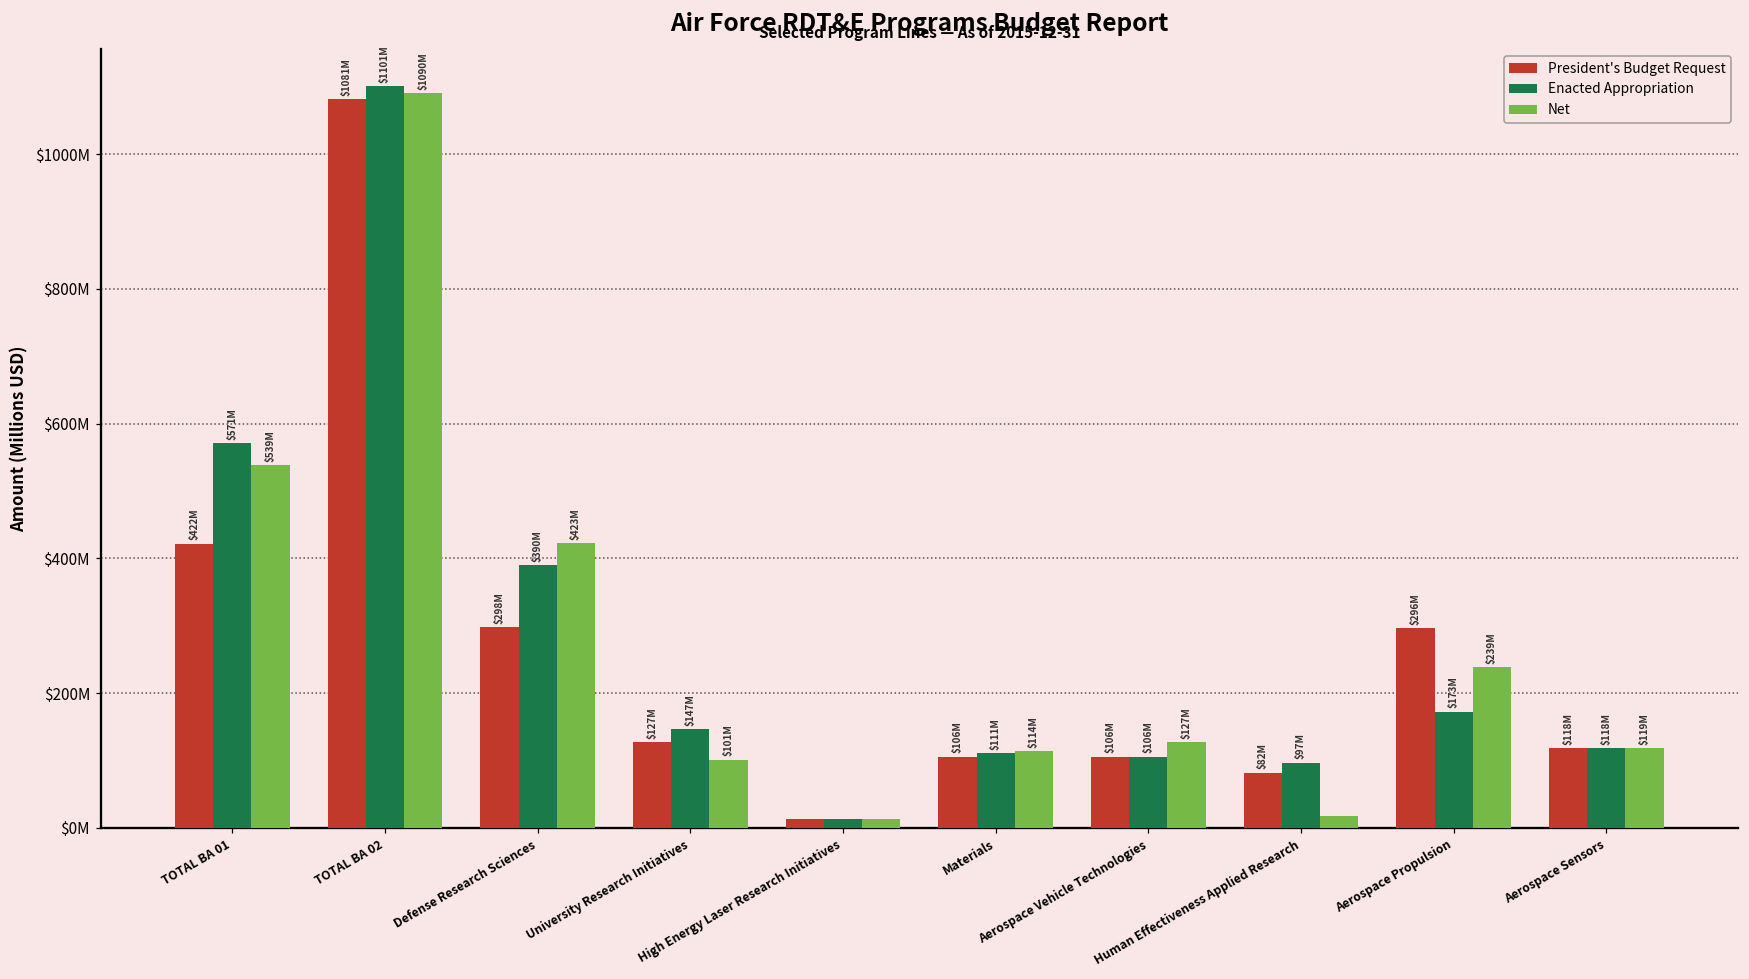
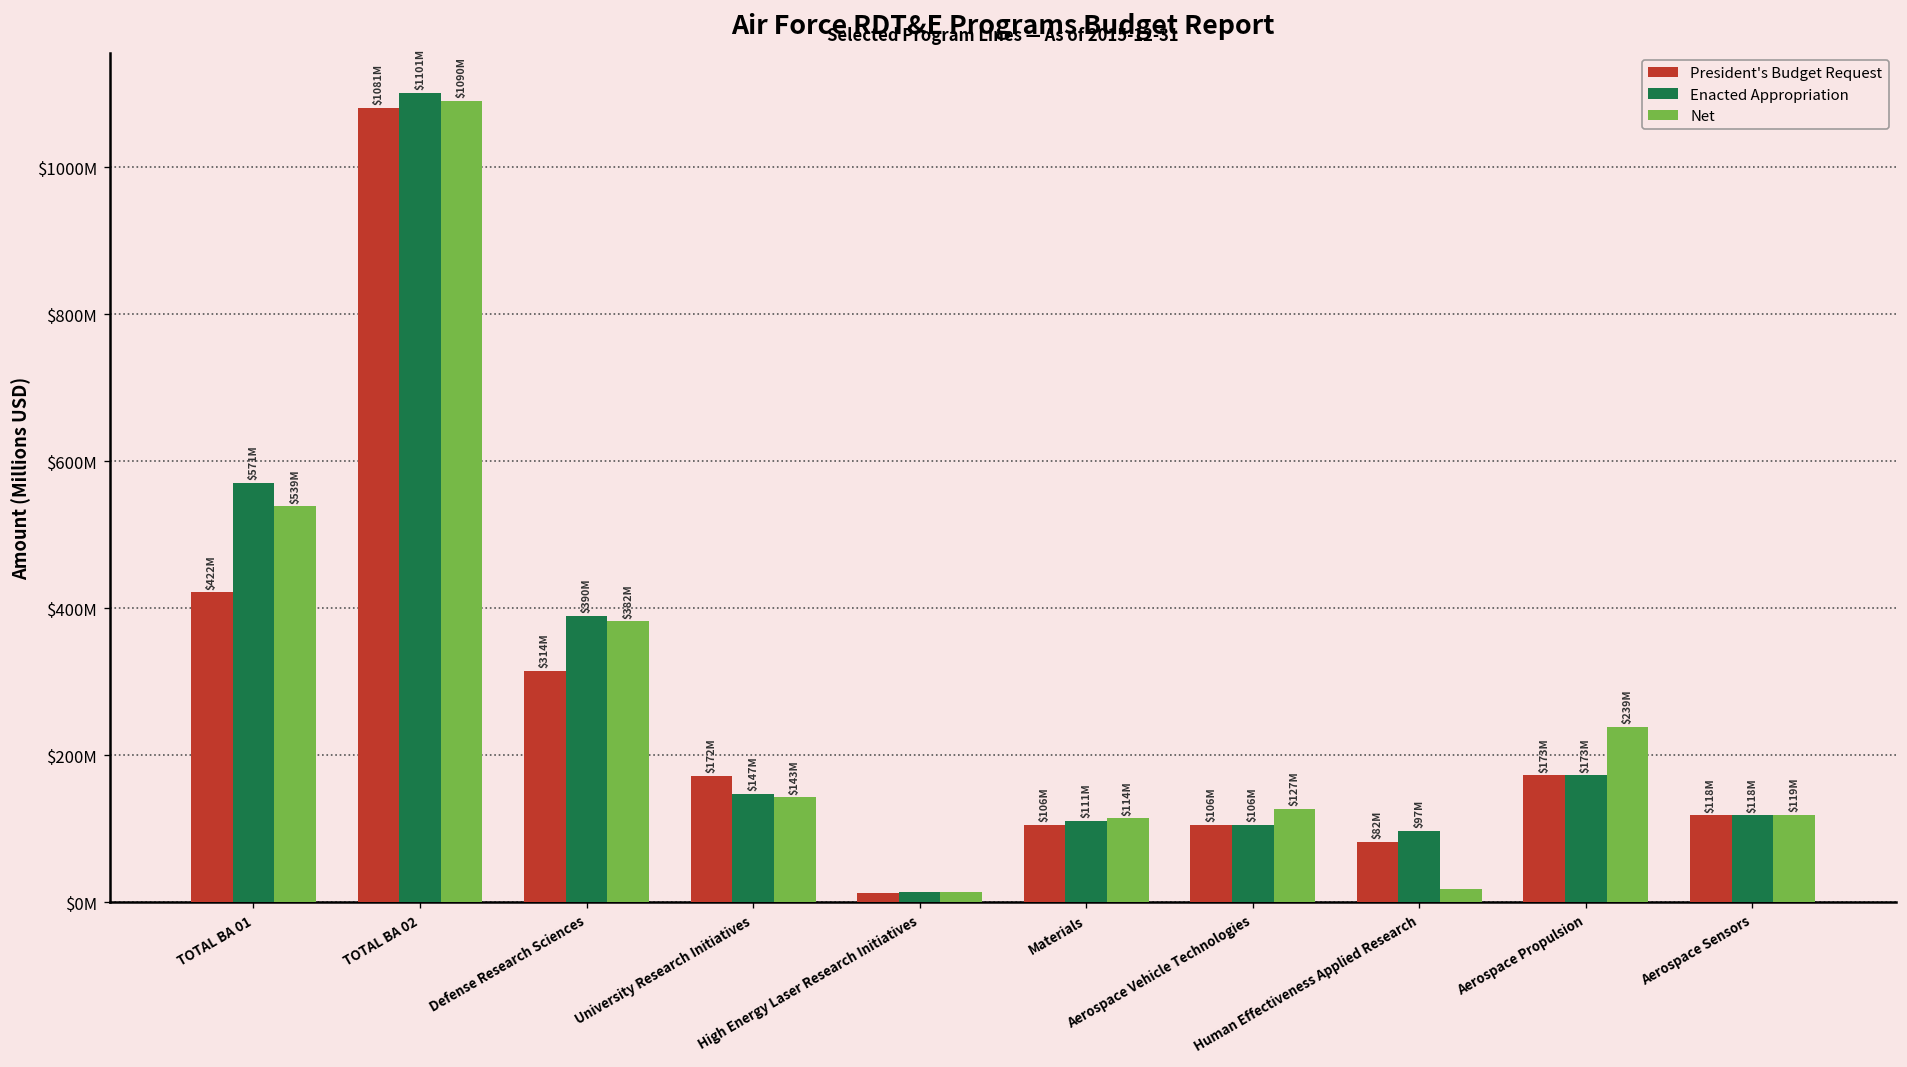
President's Budget Request, Defense Research Sciences: $298M -> $314M
Net, Defense Research Sciences: $423M -> $382M
President's Budget Request, University Research Initiatives: $127M -> $172M
Net, University Research Initiatives: $101M -> $143M
President's Budget Request, Aerospace Propulsion: $296M -> $173M
